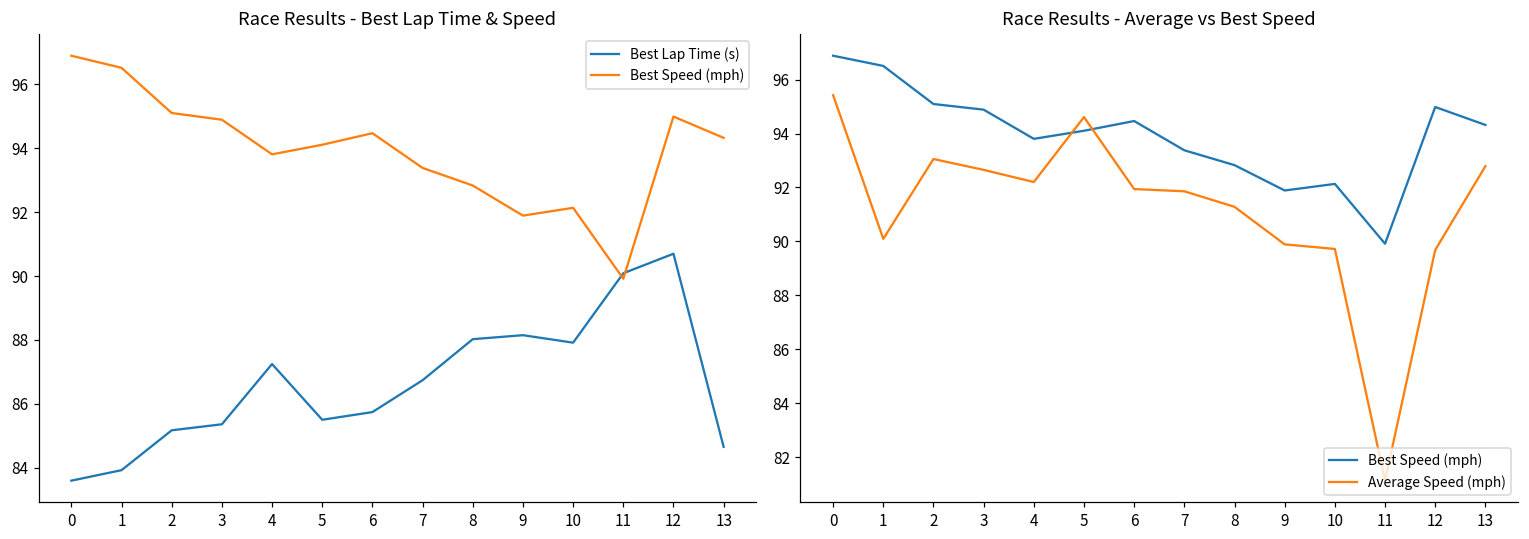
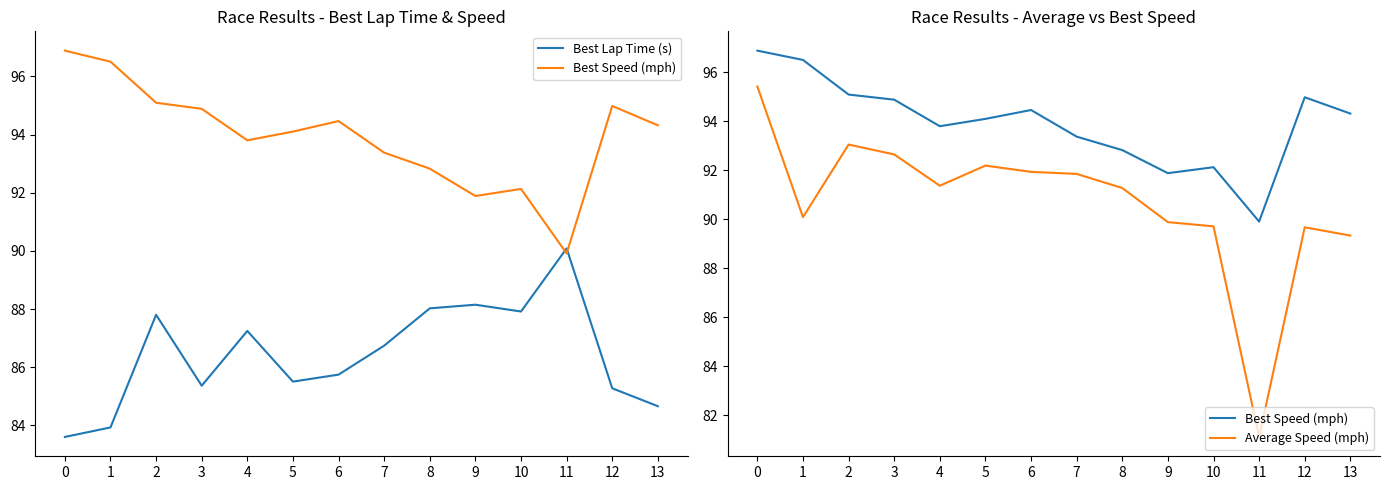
Race Results - Best Lap Time & Speed, Best Lap Time (s), 2: 85.2 -> 87.8
Race Results - Best Lap Time & Speed, Best Lap Time (s), 12: 90.7 -> 85.3
Race Results - Average vs Best Speed, Average Speed (mph), 4: 92.2 -> 91.4
Race Results - Average vs Best Speed, Average Speed (mph), 5: 94.6 -> 92.2
Race Results - Average vs Best Speed, Average Speed (mph), 13: 92.8 -> 89.3
